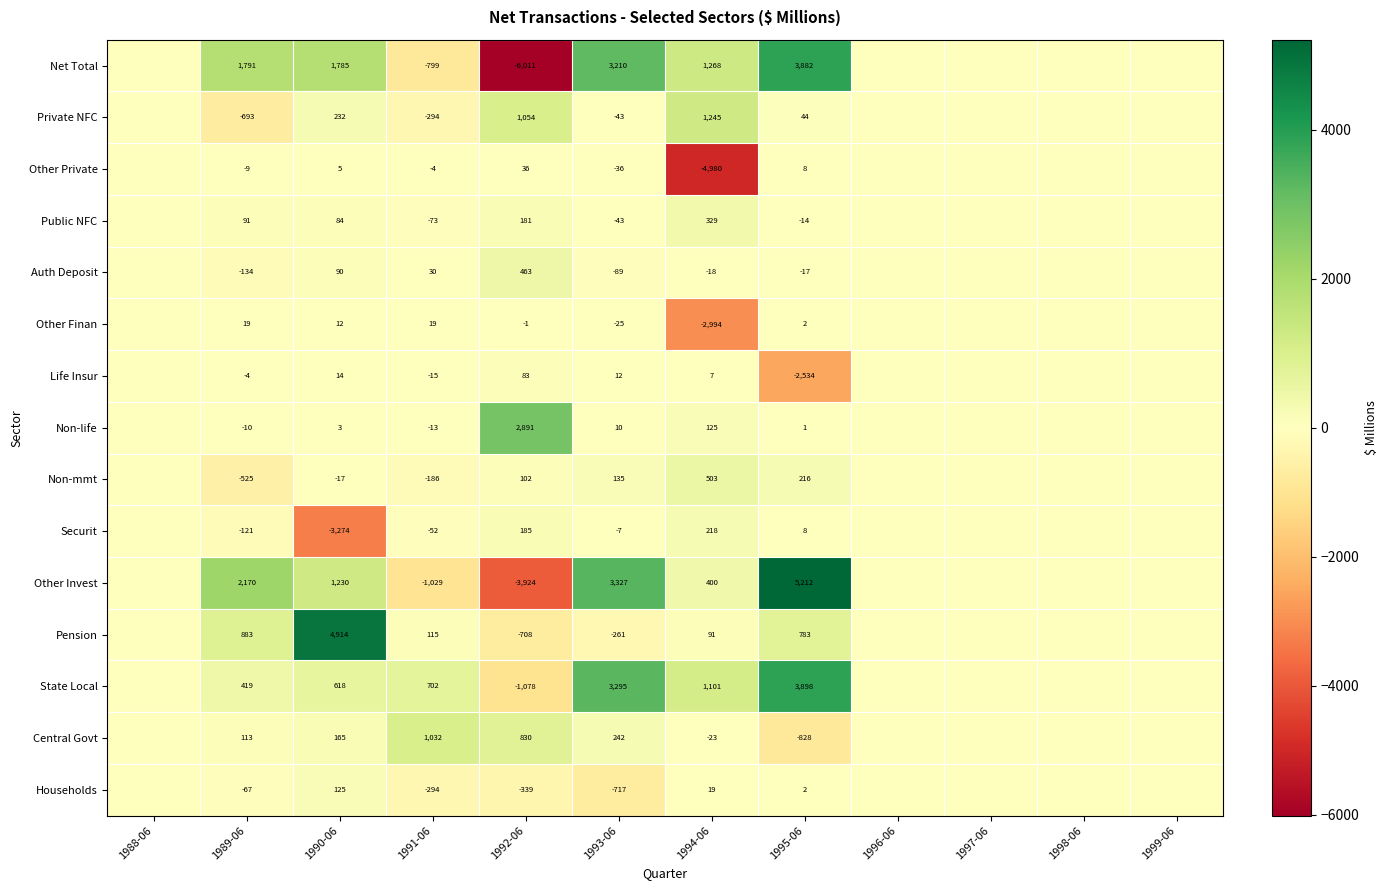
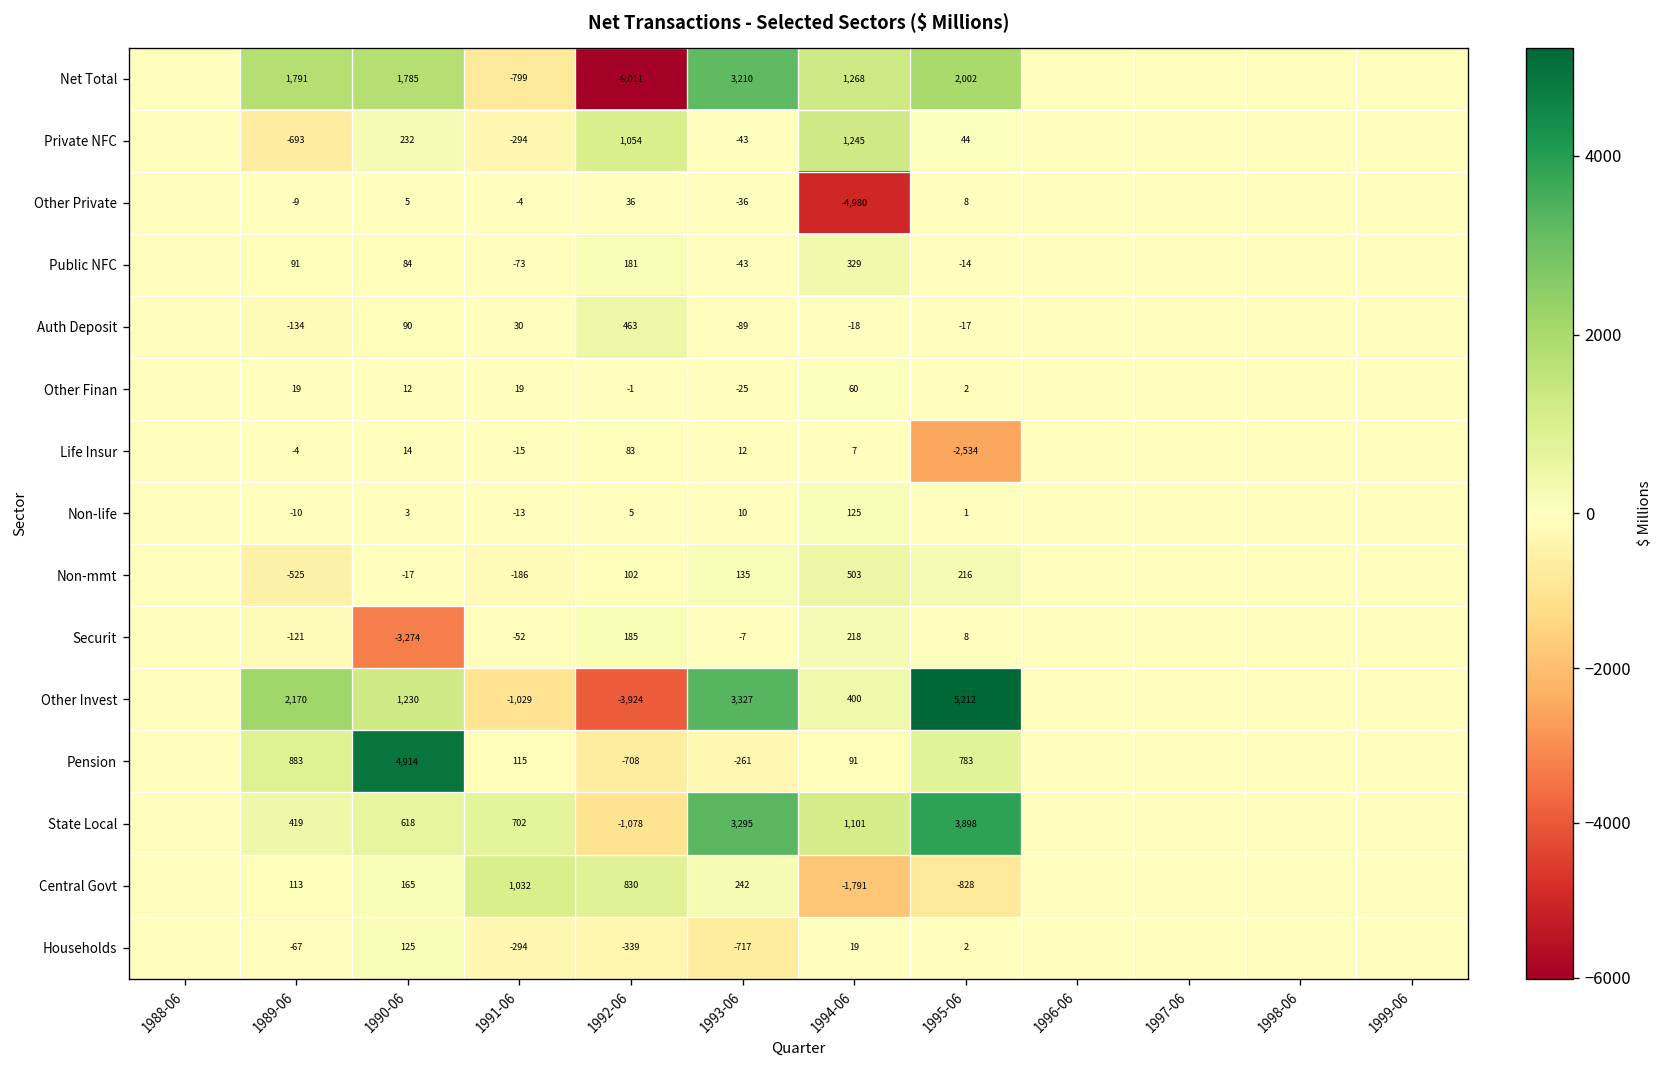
Net Total, 1995-06: 3,882 -> 2,002
Other Finan, 1994-06: -2,994 -> 60
Non-life, 1992-06: 2,891 -> 5
Central Govt, 1994-06: -23 -> -1,791
